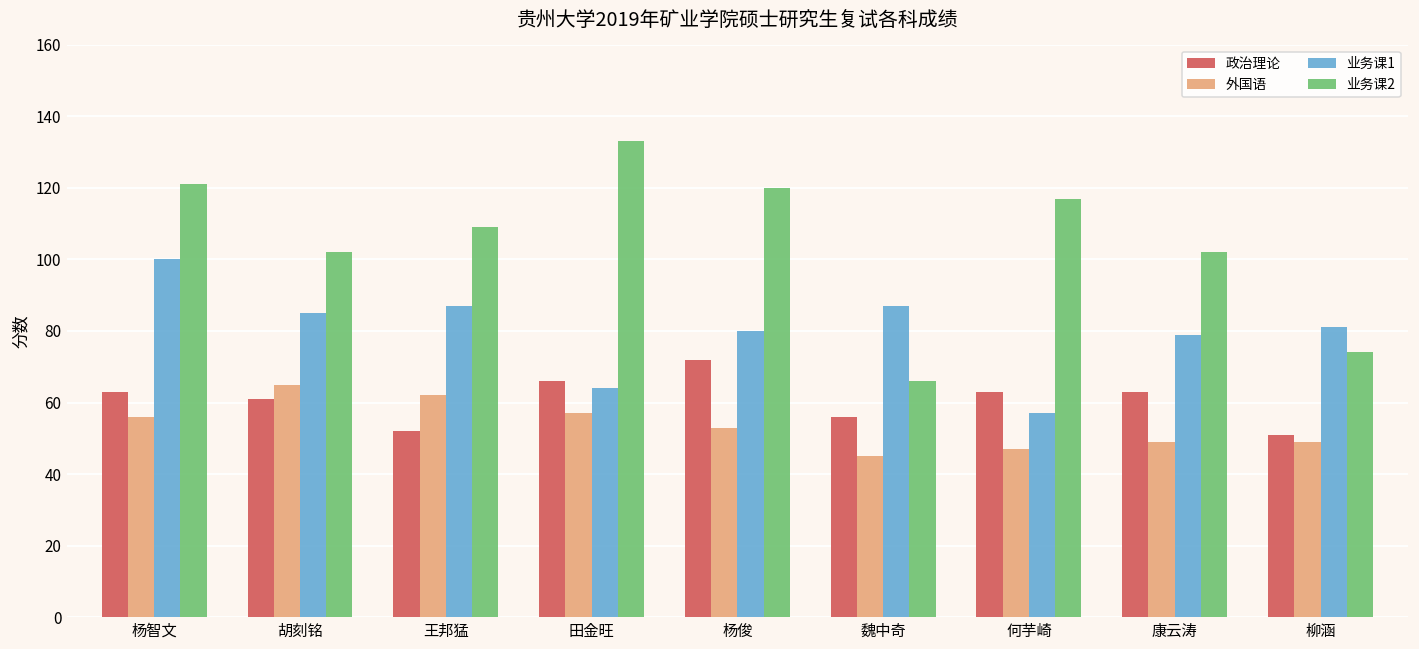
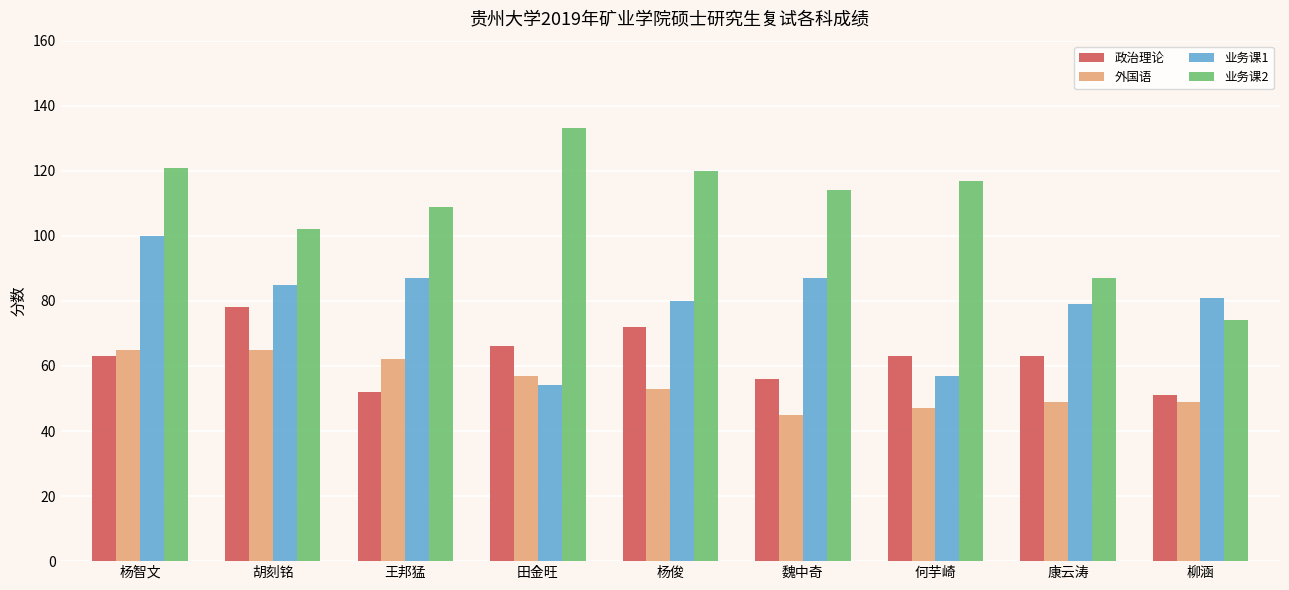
外国语, 杨智文: 56 -> 65
政治理论, 胡刻铭: 61 -> 78
业务课1, 田金旺: 64 -> 54
业务课2, 魏中奇: 66 -> 114
业务课2, 康云涛: 102 -> 87
